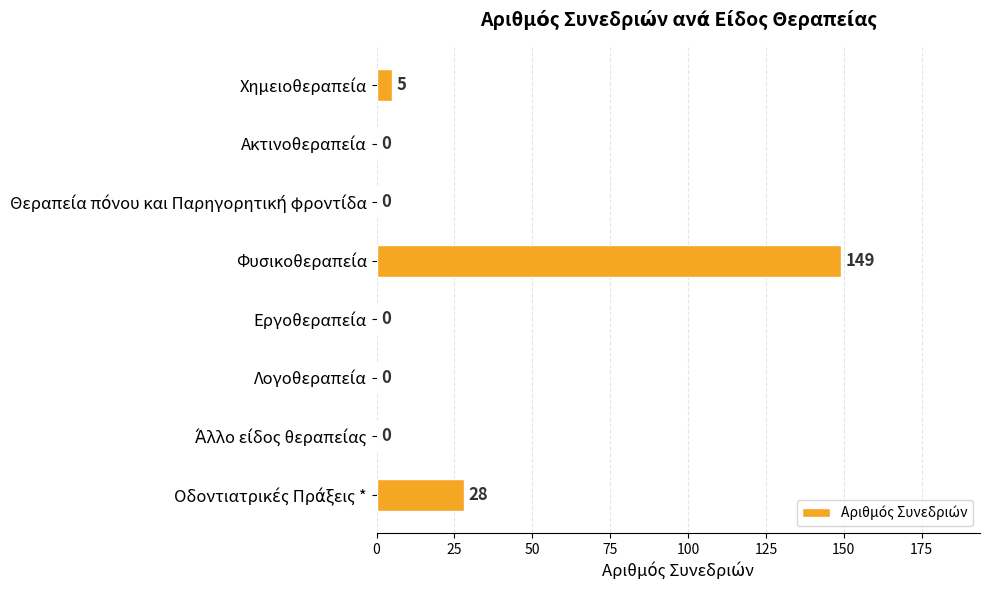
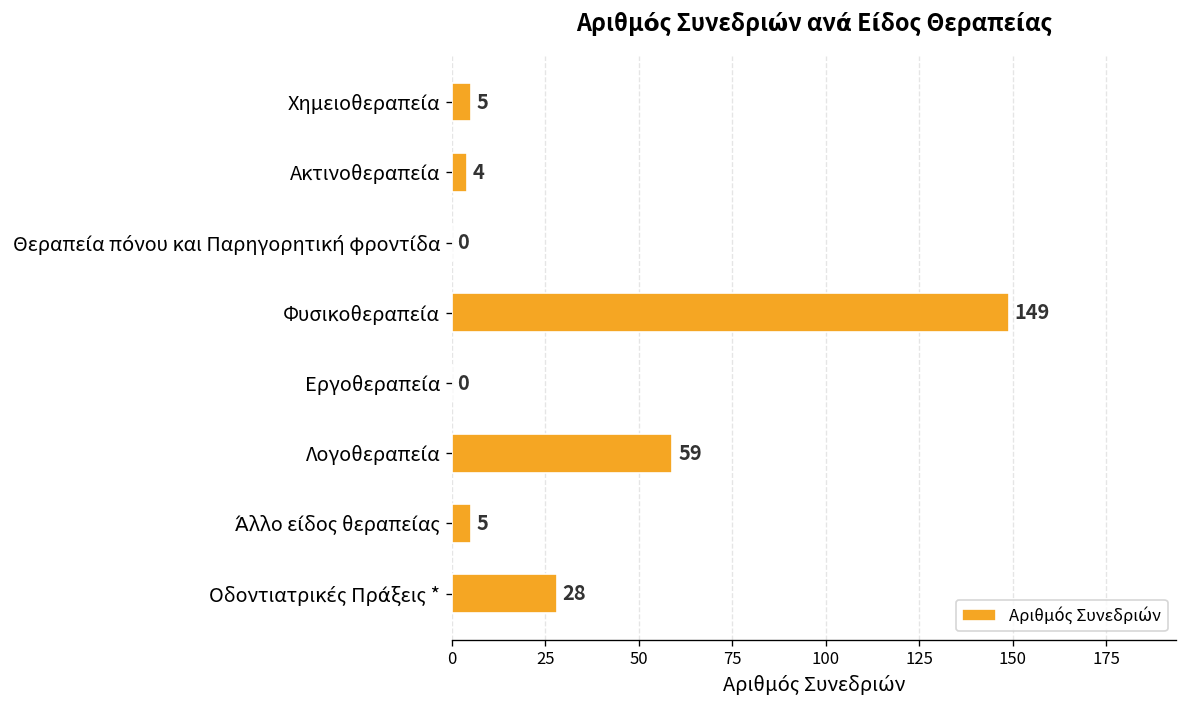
Ακτινοθεραπεία: 0 -> 4
Λογοθεραπεία: 0 -> 59
Άλλο είδος θεραπείας: 0 -> 5
